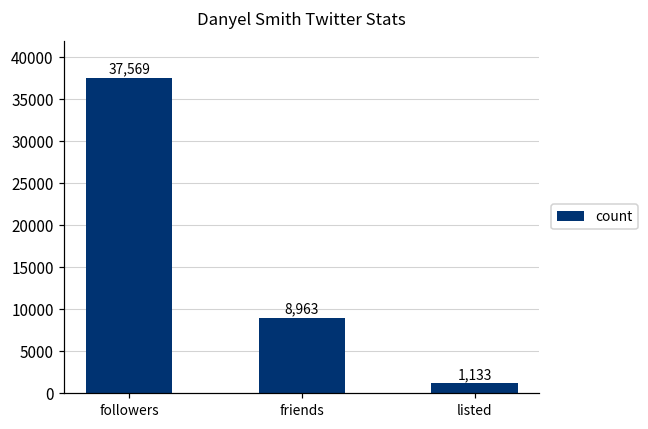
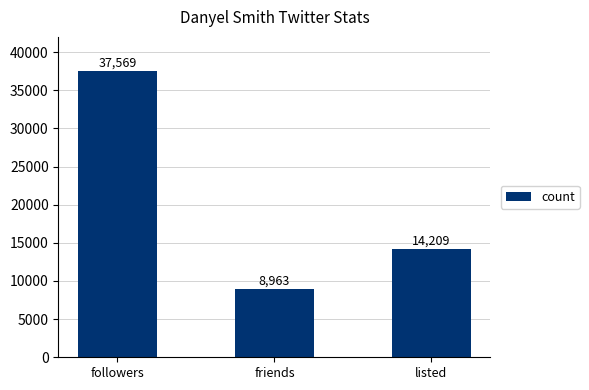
listed: 1,133 -> 14,209
